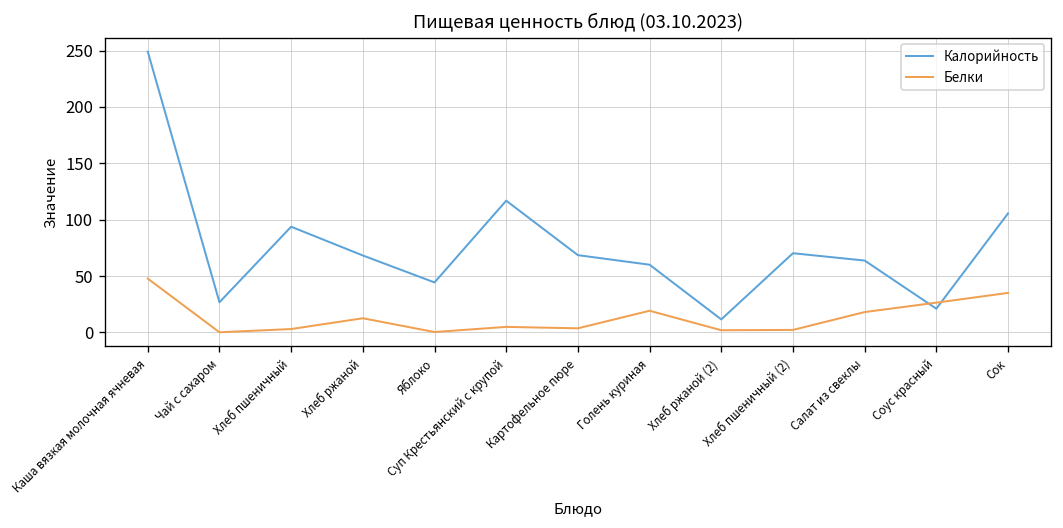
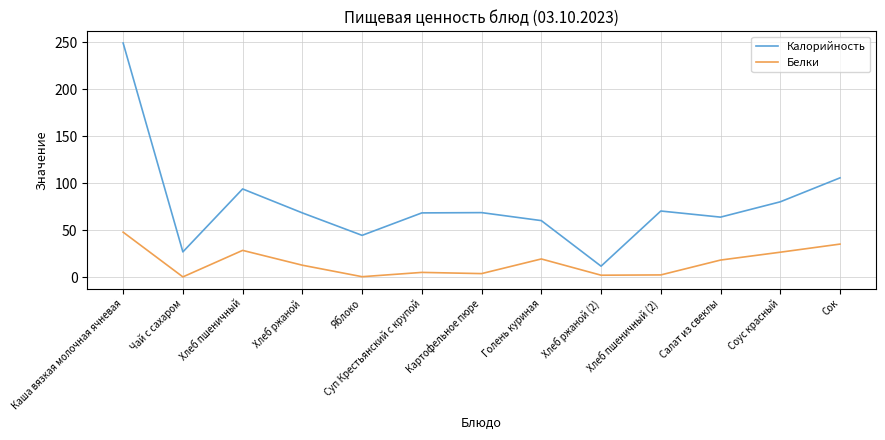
Белки, Хлеб пшеничный: 0 -> 30
Калорийность, Суп Крестьянский с крупой: 120 -> 70
Калорийность, Соус красный: 20 -> 80
